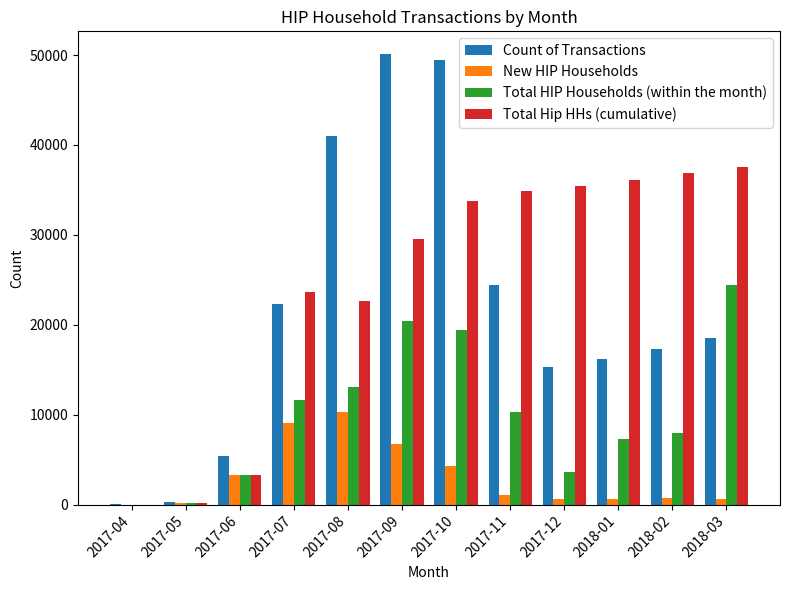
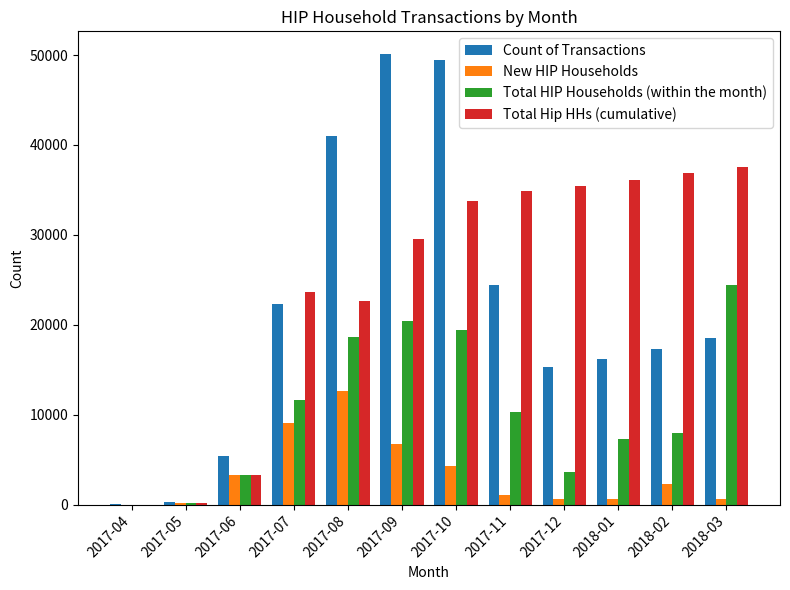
New HIP Households, 2017-08: 10000 -> 13000
Total HIP Households (within the month), 2017-08: 13000 -> 19000
New HIP Households, 2018-02: 1000 -> 2000
